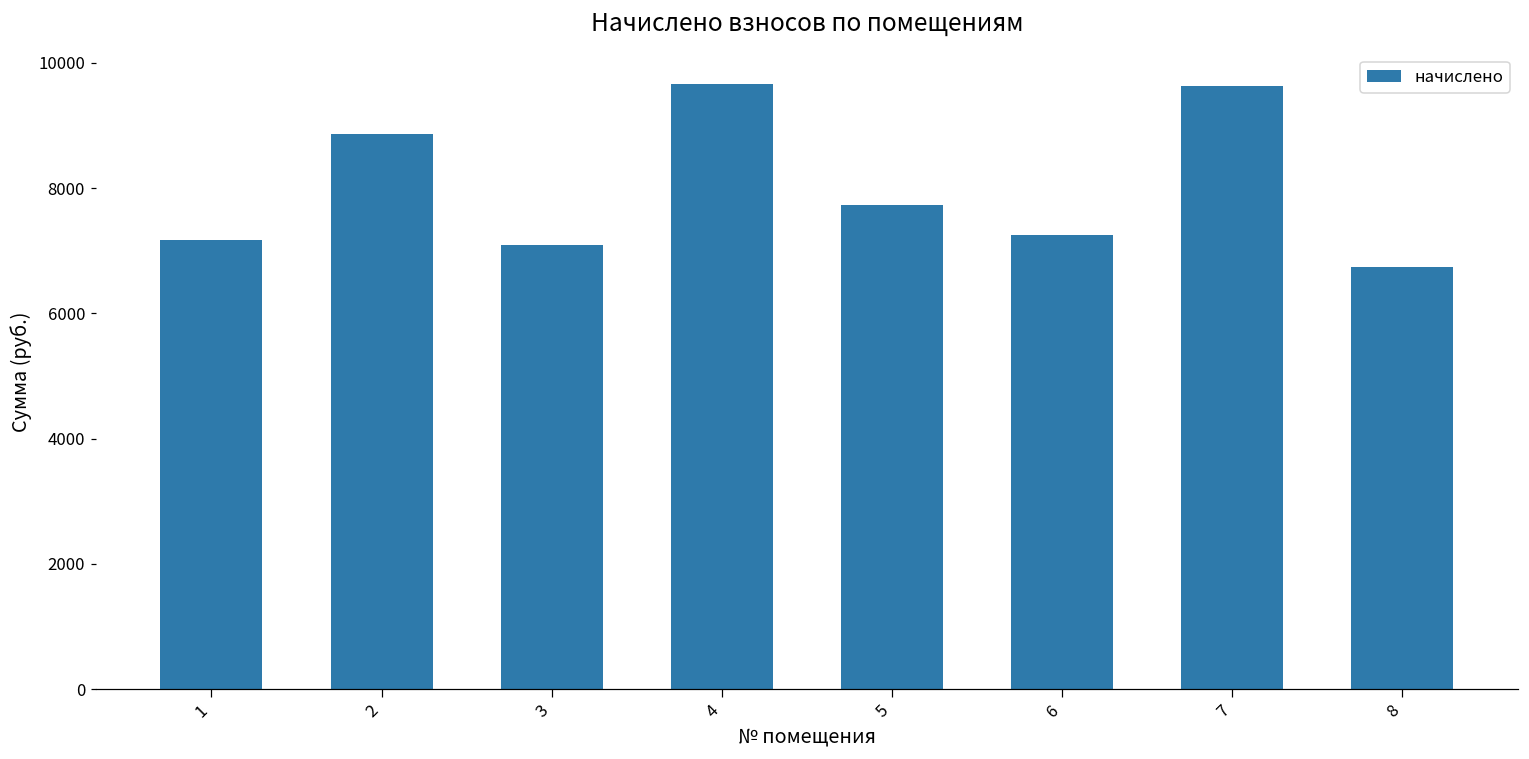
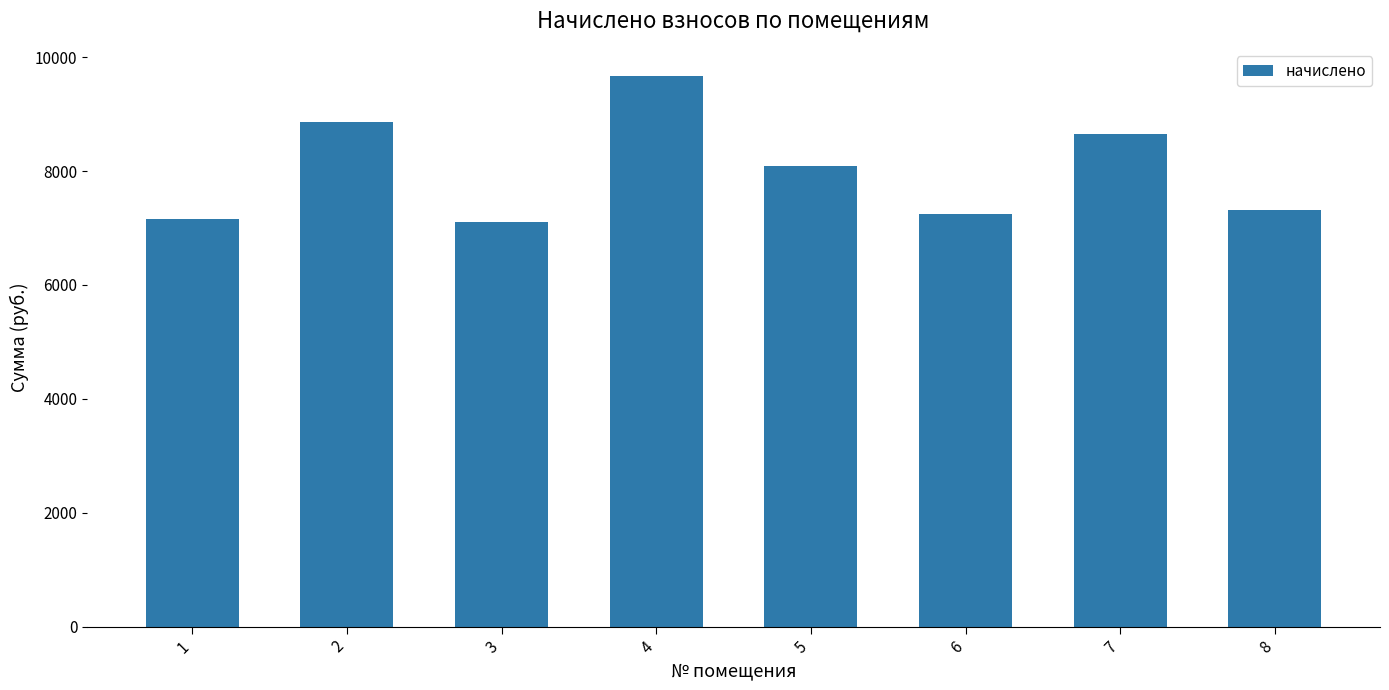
5: 7700 -> 8100
7: 9600 -> 8600
8: 6700 -> 7300
